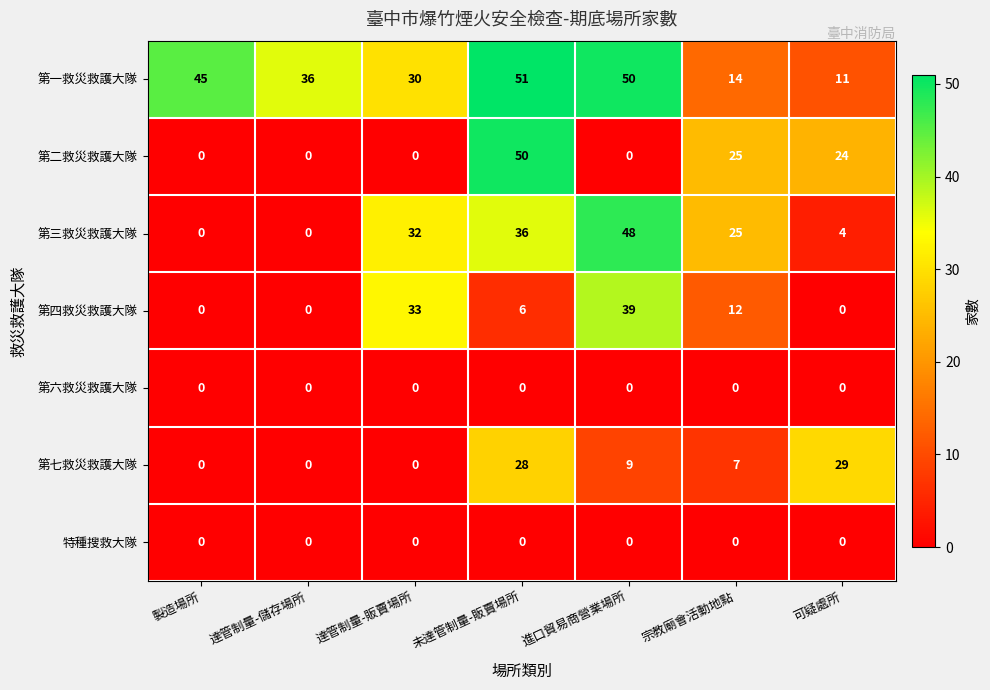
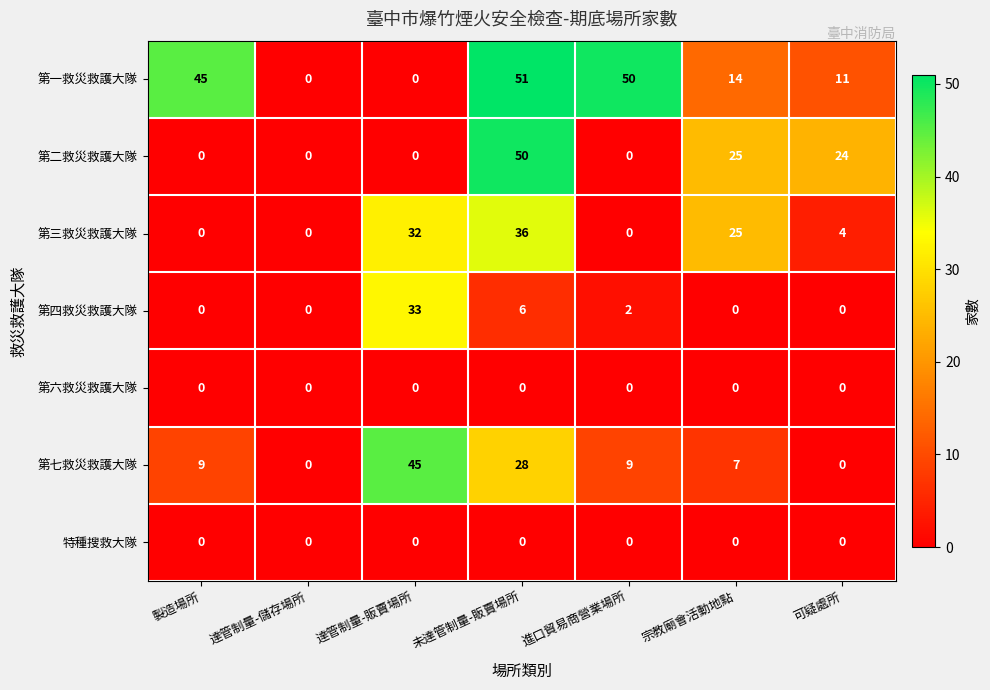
第一救災救護大隊, 達管制量-儲存場所: 36 -> 0
第一救災救護大隊, 達管制量-販賣場所: 30 -> 0
第三救災救護大隊, 進口貿易商營業場所: 48 -> 0
第四救災救護大隊, 進口貿易商營業場所: 39 -> 2
第四救災救護大隊, 宗教廟會活動地點: 12 -> 0
第七救災救護大隊, 製造場所: 0 -> 9
第七救災救護大隊, 達管制量-販賣場所: 0 -> 45
第七救災救護大隊, 可疑處所: 29 -> 0
